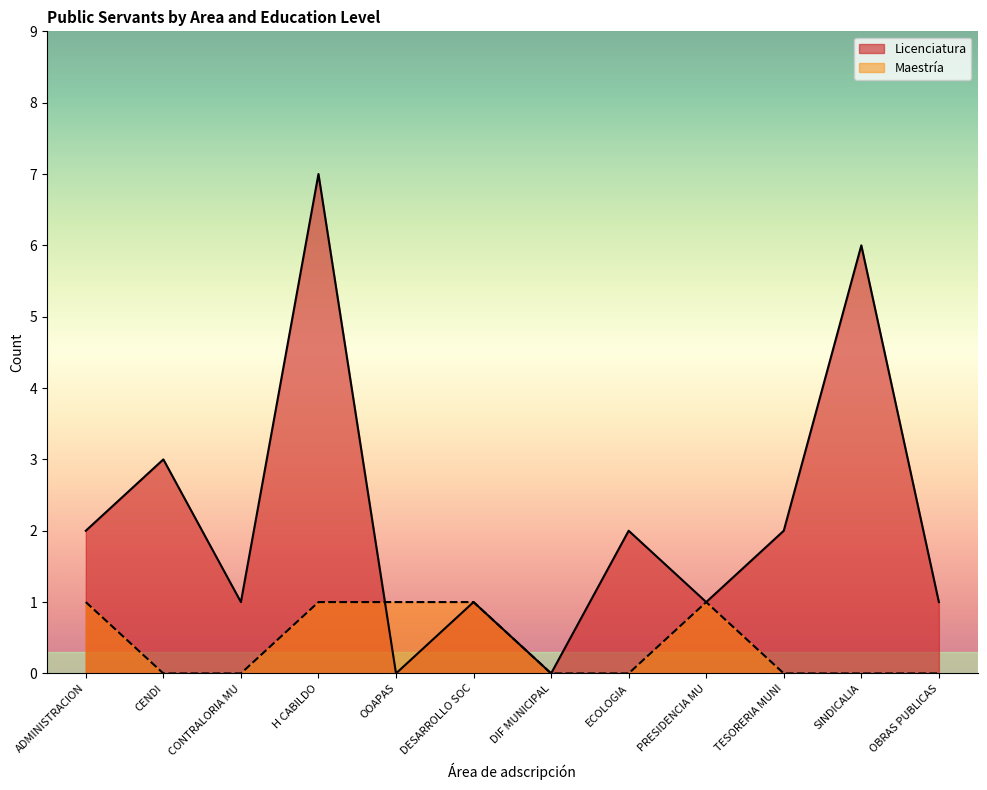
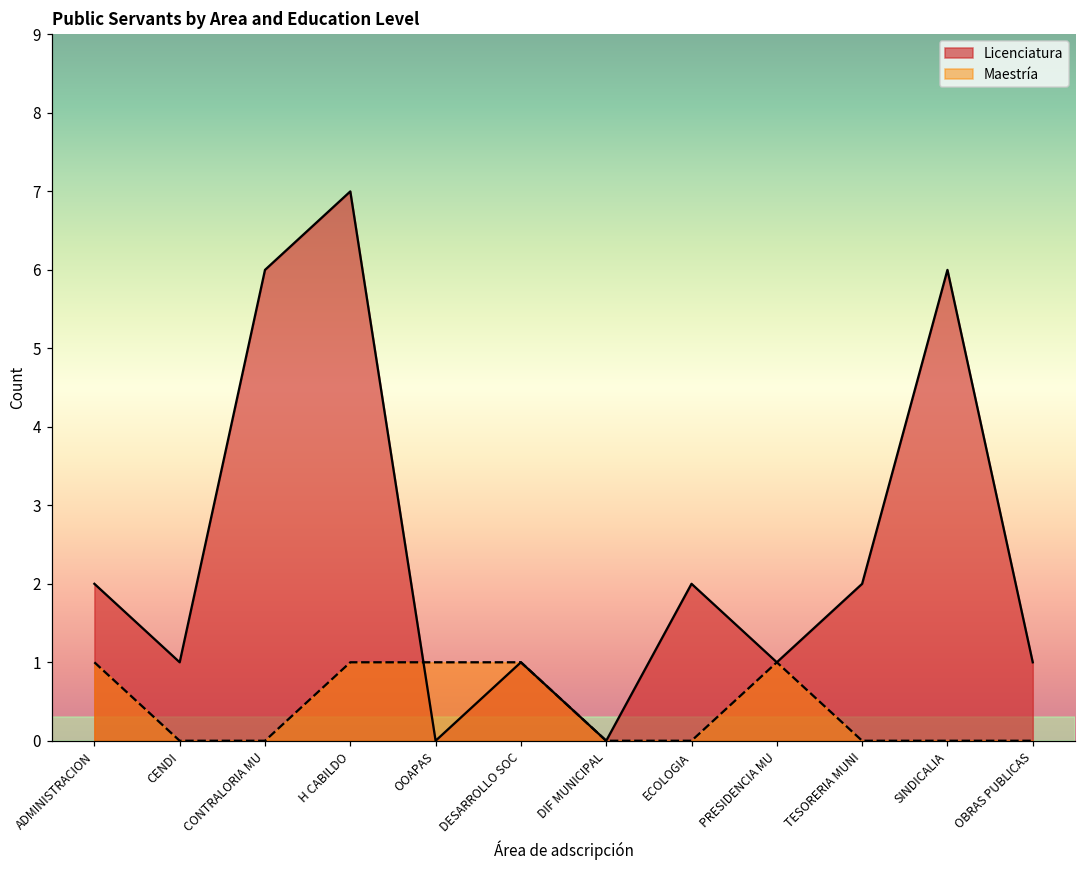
Licenciatura, CENDI: 3 -> 1
Licenciatura, CONTRALORIA MU: 1 -> 6
